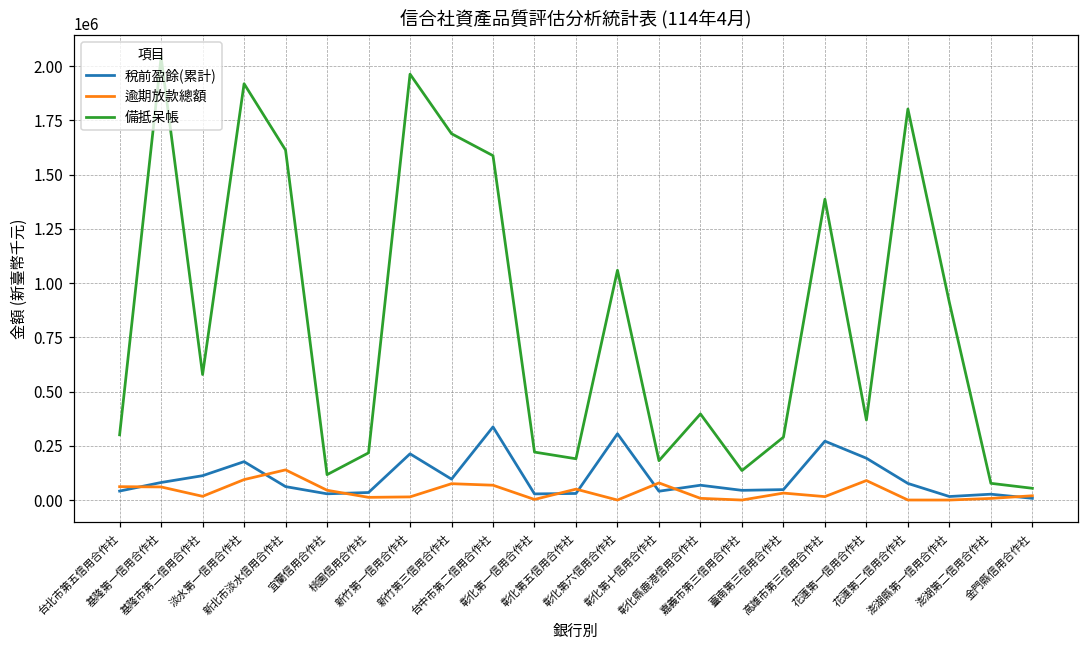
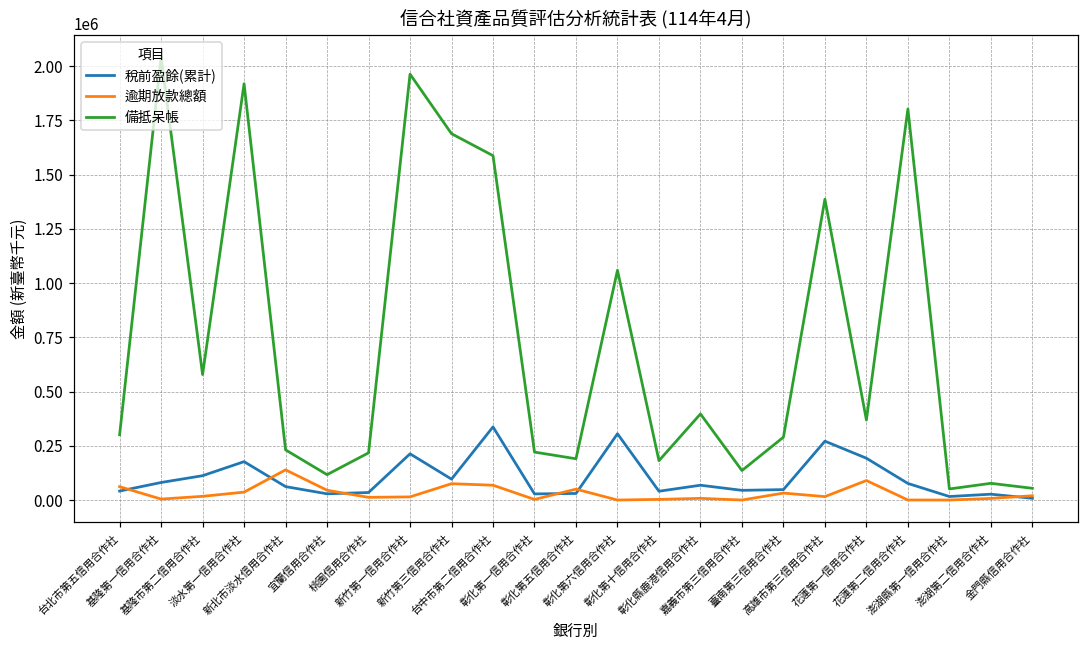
逾期放款總額, 基隆第一信用合作社: 60000 -> 0
逾期放款總額, 淡水第一信用合作社: 90000 -> 40000
備抵呆帳, 新北市淡水信用合作社: 1610000 -> 230000
逾期放款總額, 彰化第十信用合作社: 80000 -> 0
備抵呆帳, 澎湖縣第一信用合作社: 910000 -> 50000
